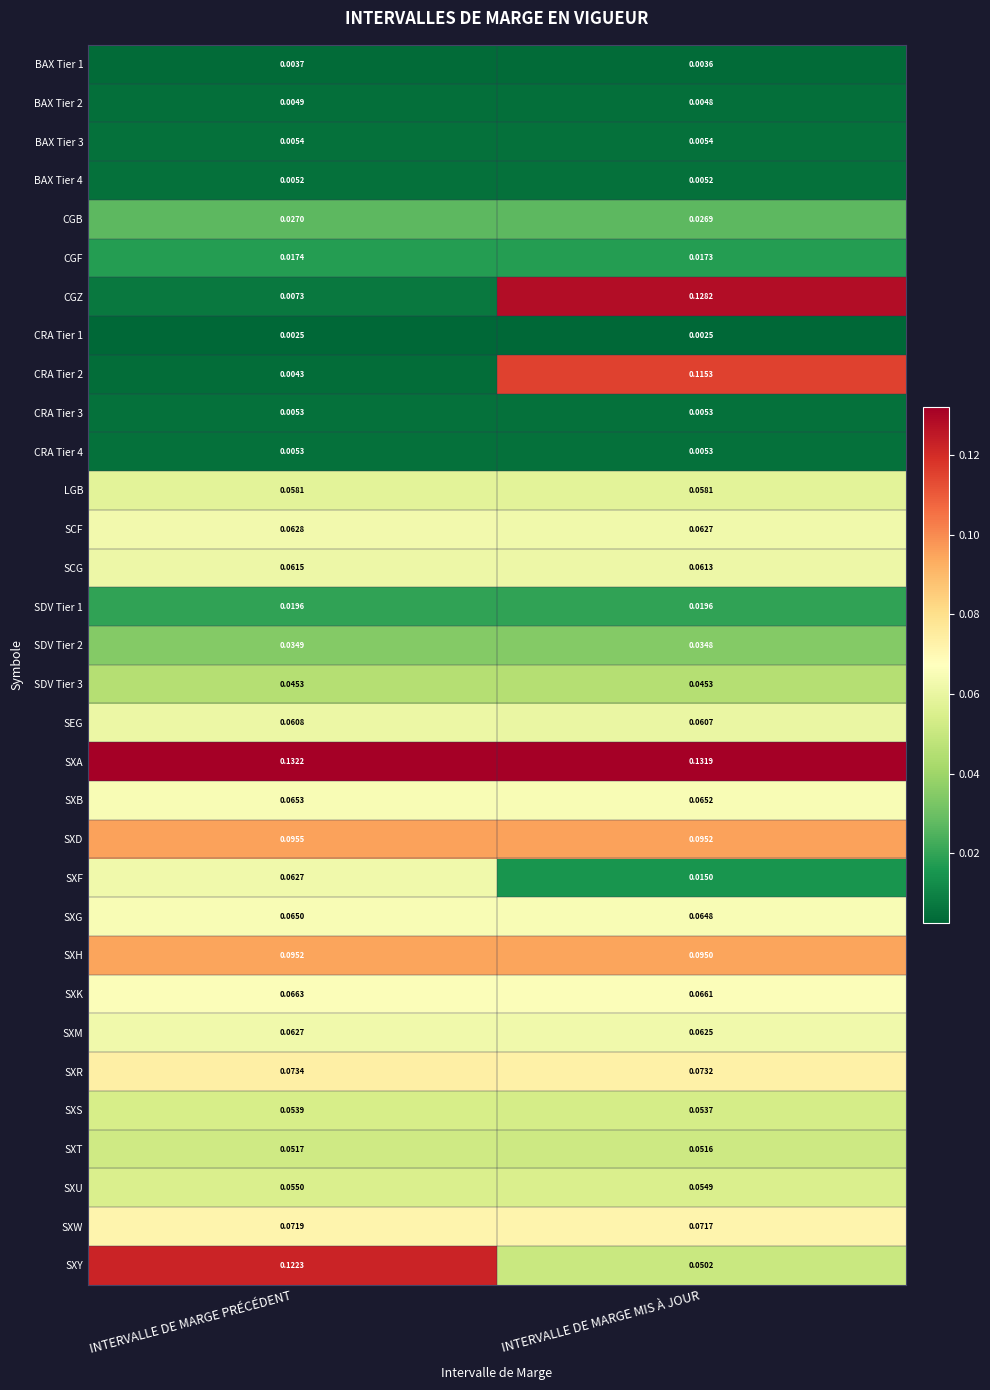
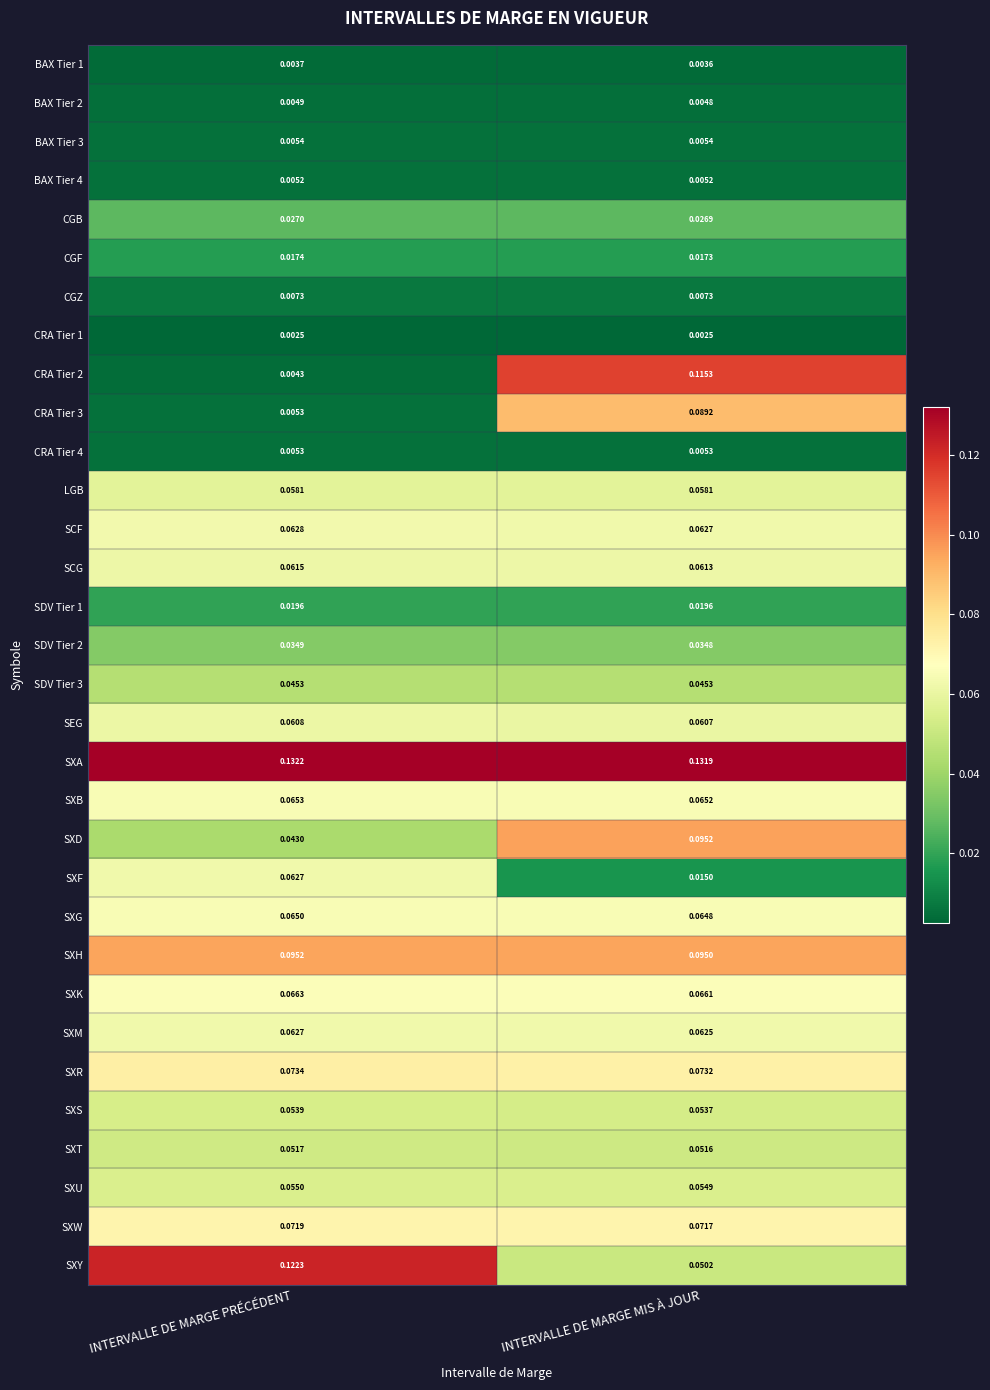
CGZ, INTERVALLE DE MARGE MIS À JOUR: 0.1282 -> 0.0073
CRA Tier 3, INTERVALLE DE MARGE MIS À JOUR: 0.0053 -> 0.0892
SXD, INTERVALLE DE MARGE PRÉCÉDENT: 0.0955 -> 0.0430
